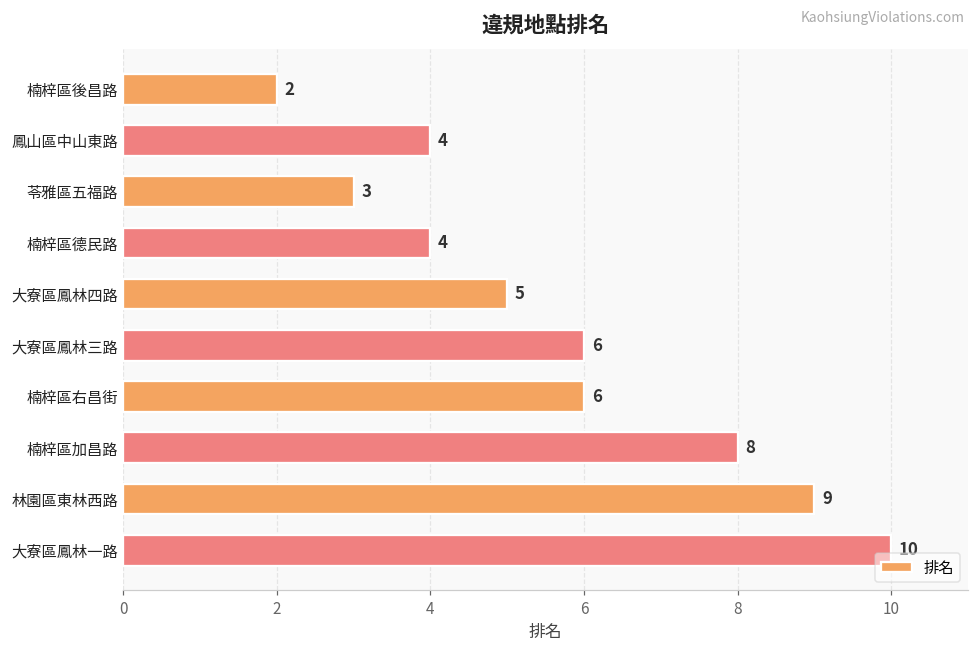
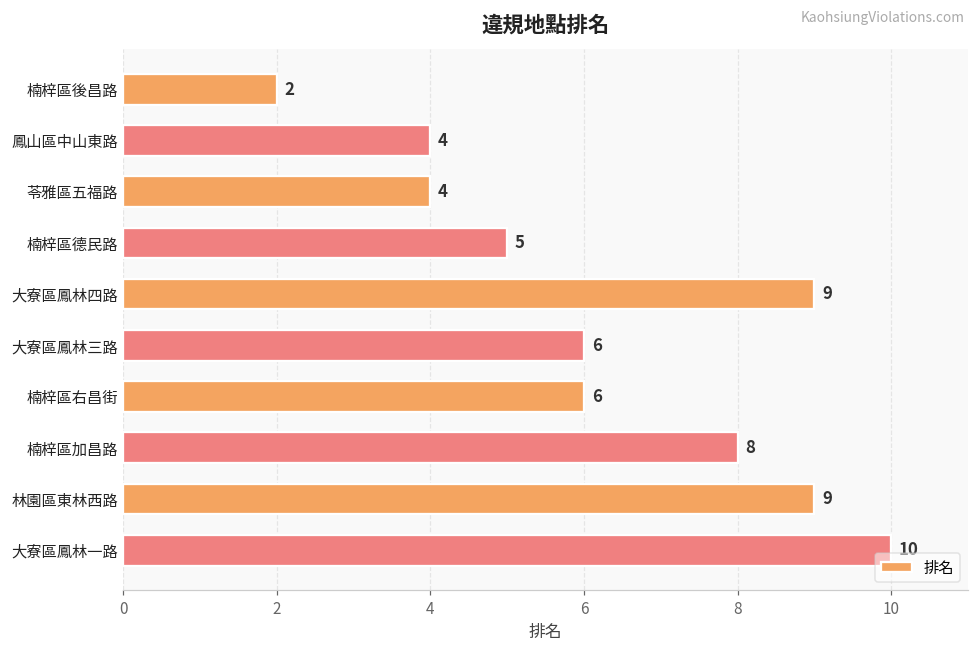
苓雅區五福路: 3 -> 4
楠梓區德民路: 4 -> 5
大寮區鳳林四路: 5 -> 9
